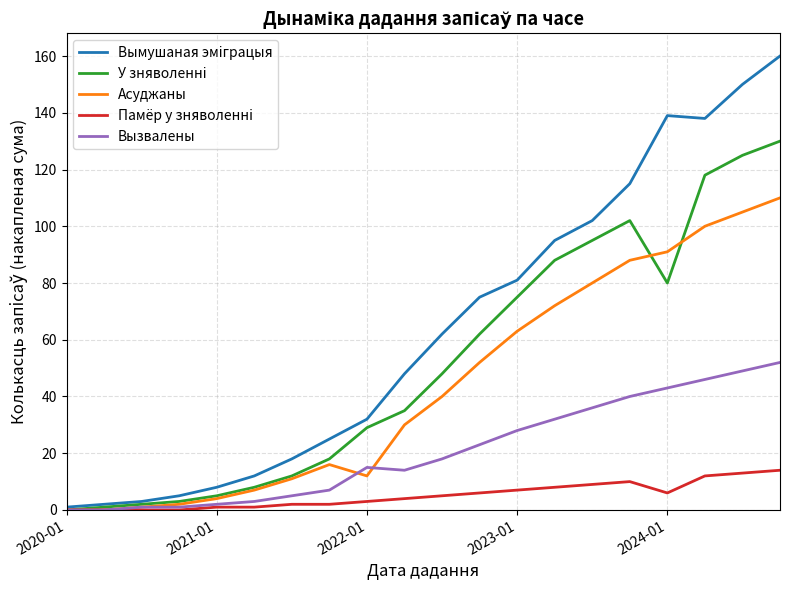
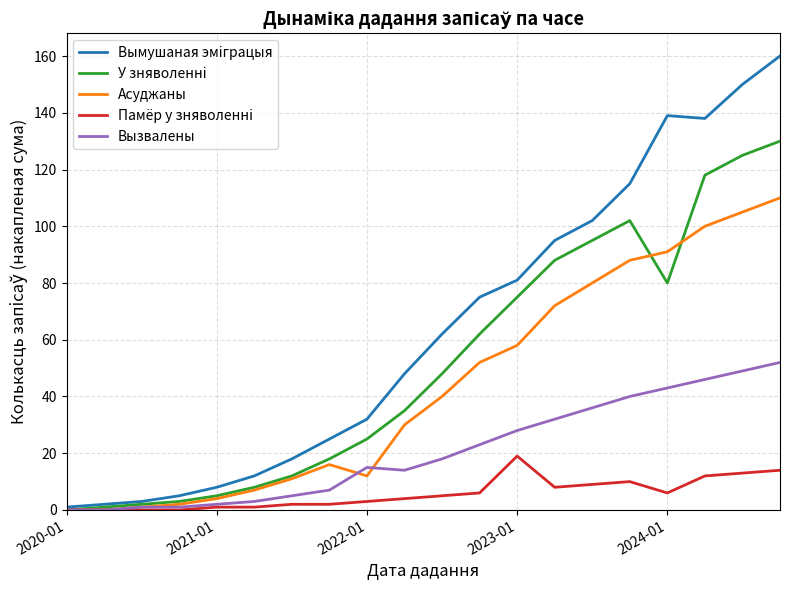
У зняволенні, 2022-01: 29 -> 25
Асуджаны, 2023-01: 63 -> 58
Памёр у зняволенні, 2023-01: 7 -> 19
